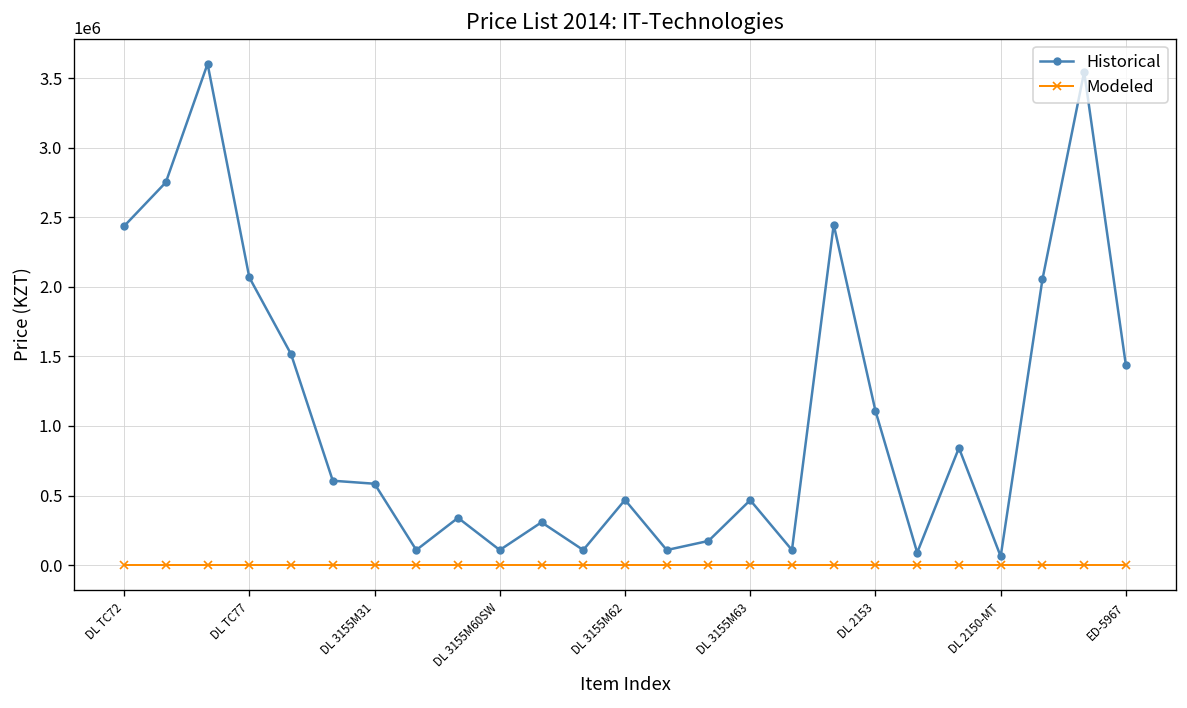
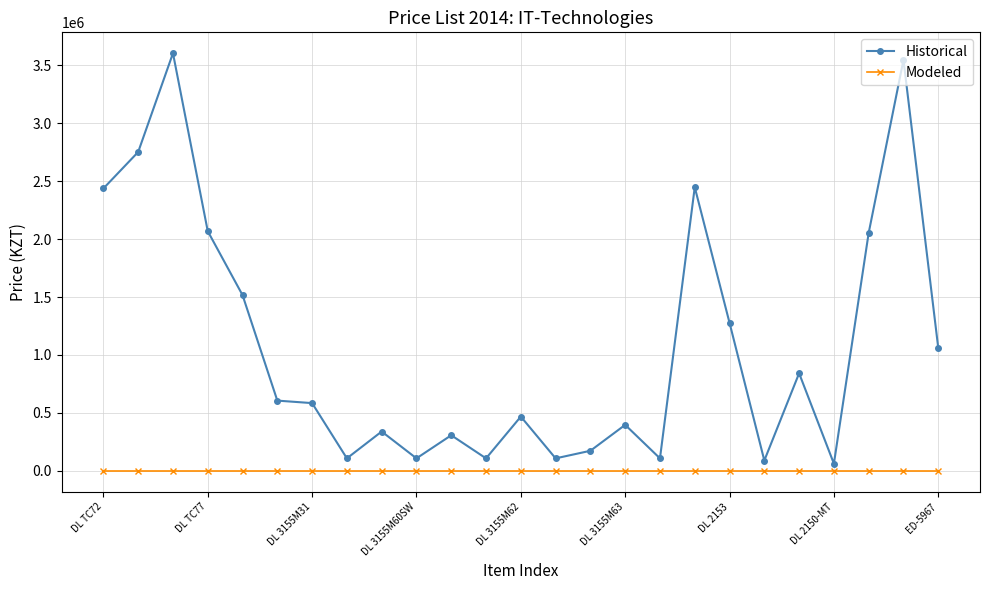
Historical, DL 3155M63: 470000 -> 400000
Historical, DL 2153: 1110000 -> 1280000
Historical, ED-5967: 1440000 -> 1060000
